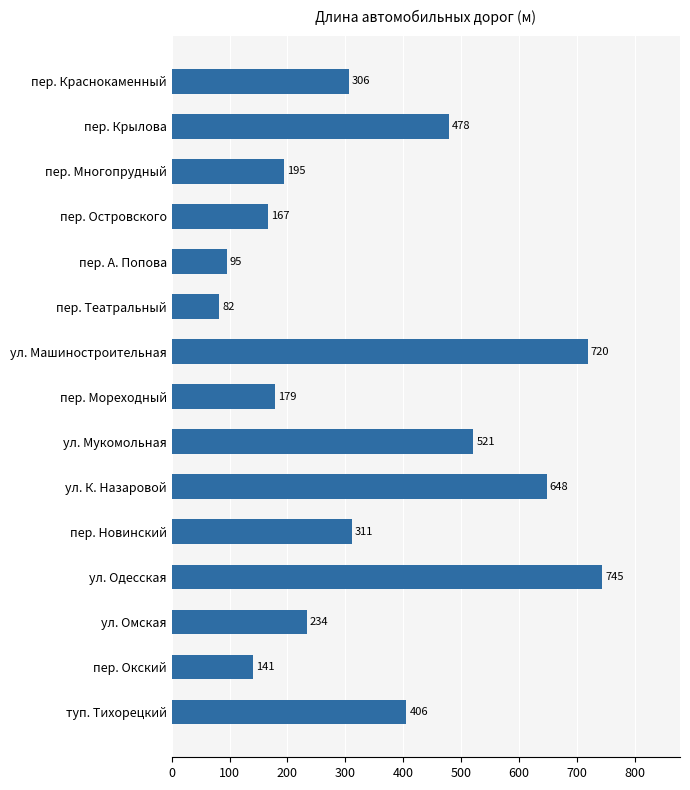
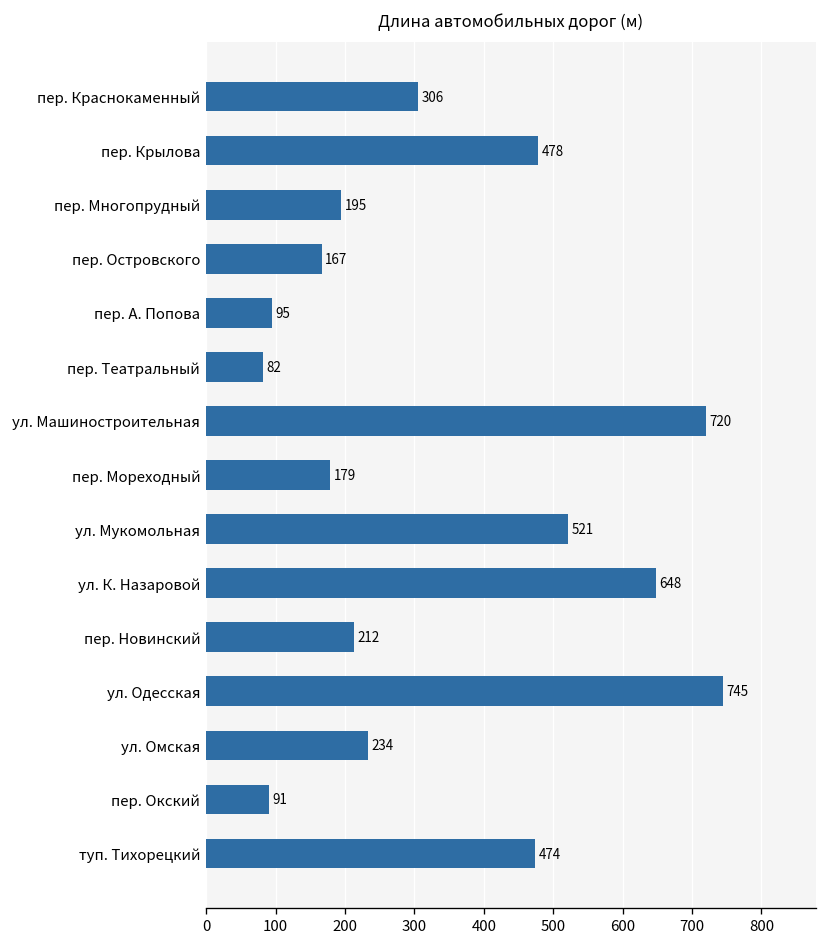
пер. Новинский: 311 -> 212
пер. Окский: 141 -> 91
туп. Тихорецкий: 406 -> 474
